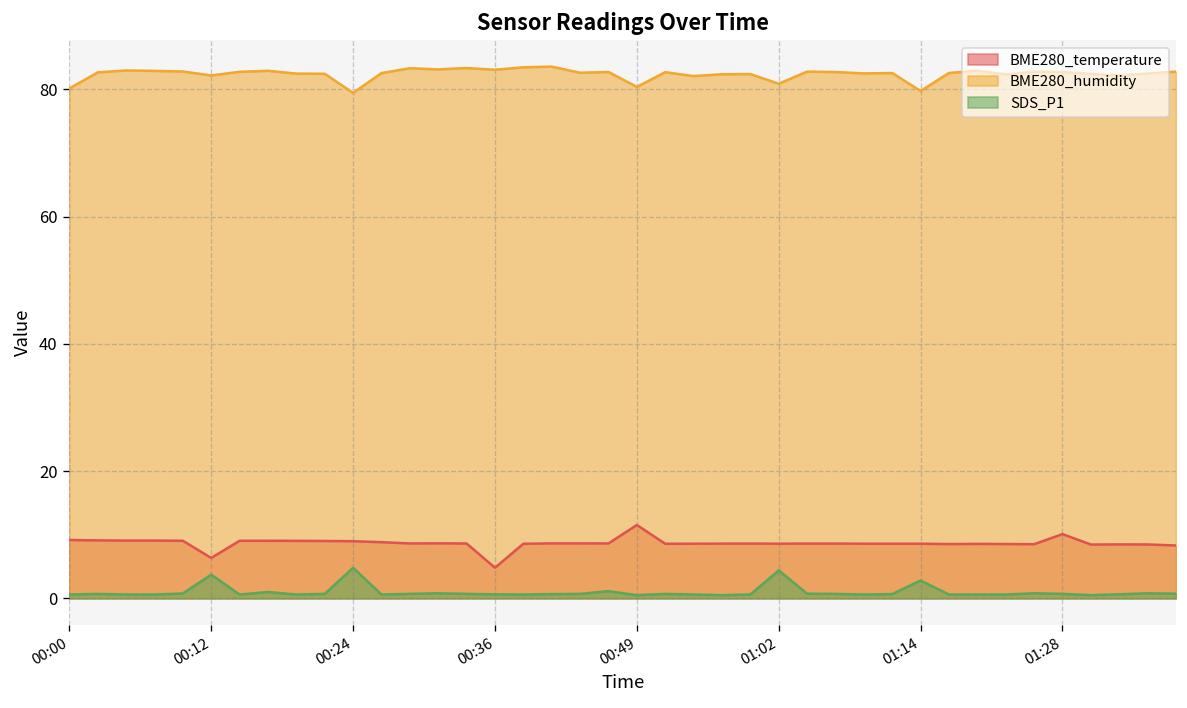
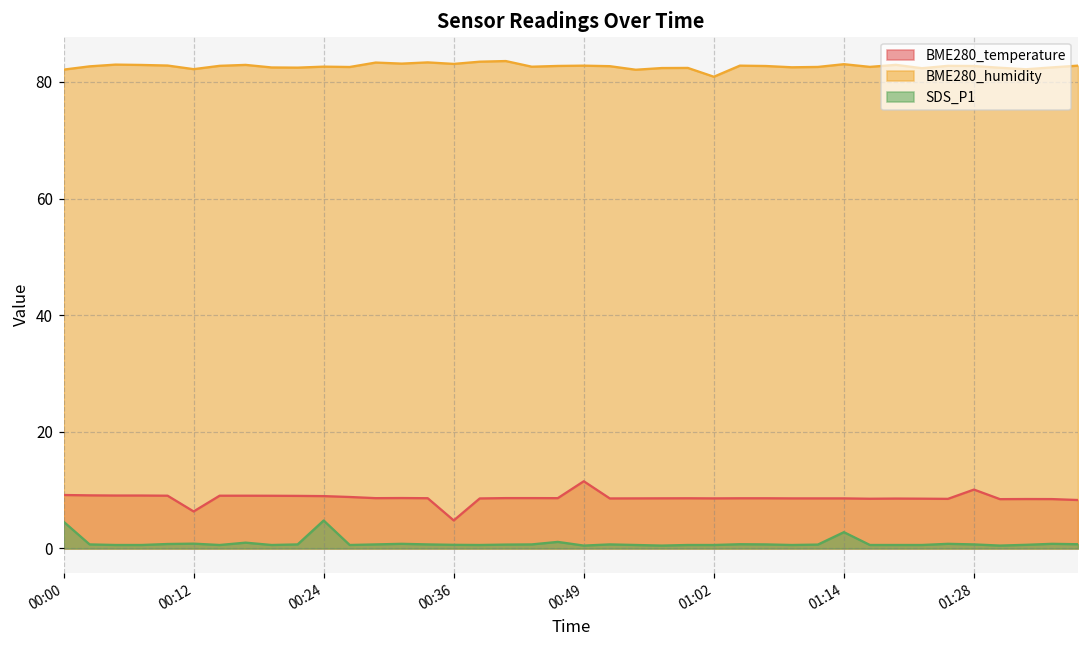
BME280_humidity, 00:00: 80 -> 82
SDS_P1, 00:00: 1 -> 5
SDS_P1, 00:12: 4 -> 1
BME280_humidity, 00:24: 79 -> 83
BME280_humidity, 00:49: 80 -> 83
SDS_P1, 01:02: 4 -> 1
BME280_humidity, 01:14: 80 -> 83
